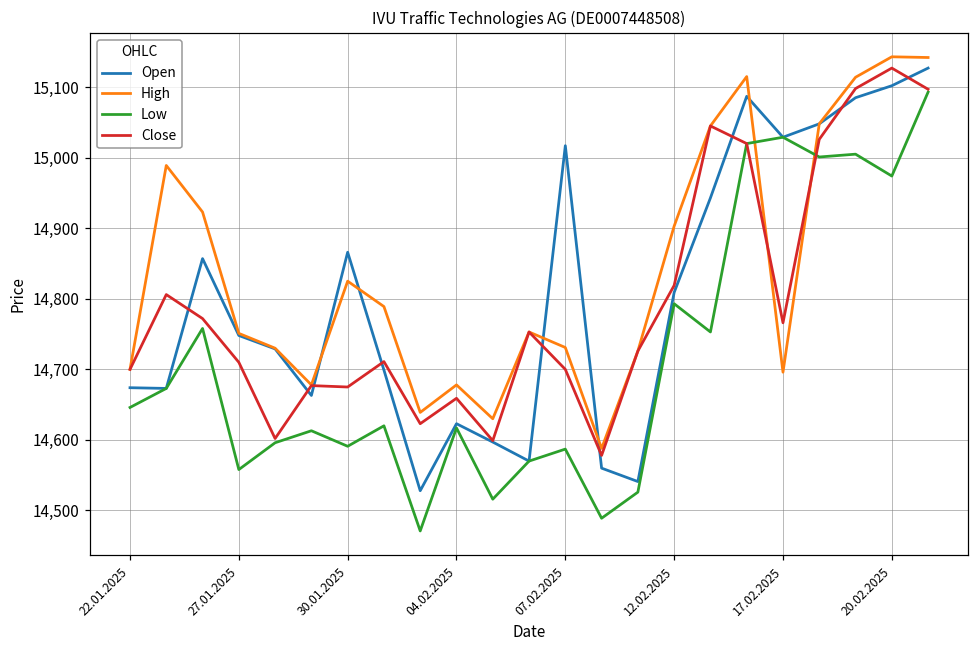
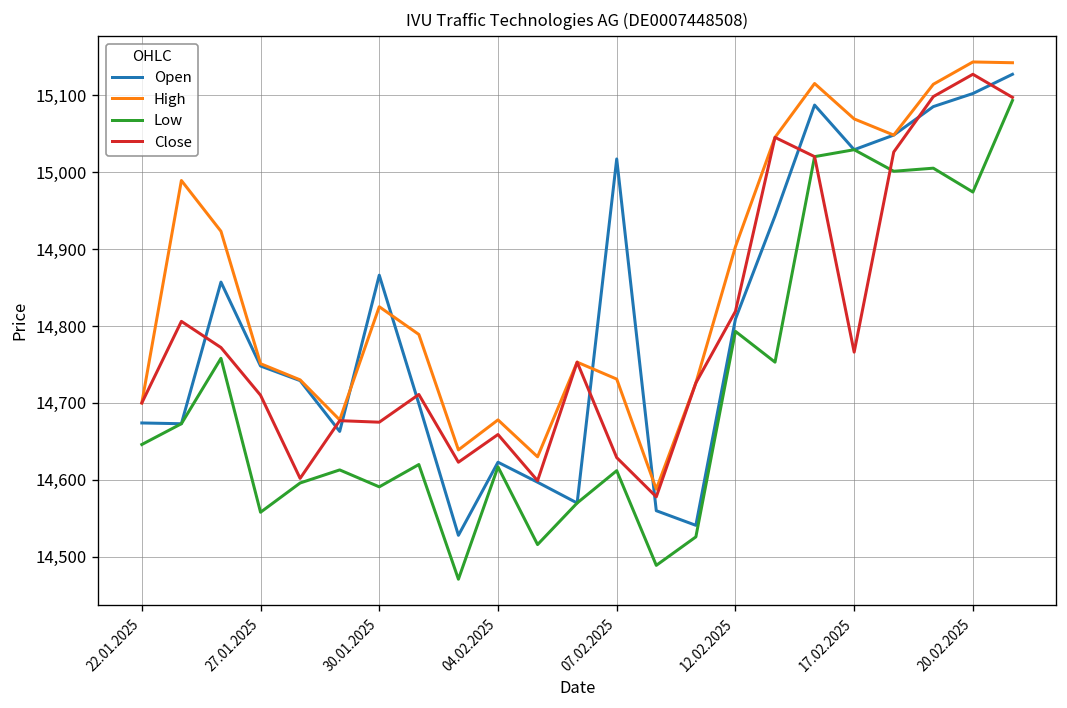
Low, 07.02.2025: 14,590 -> 14,610
Close, 07.02.2025: 14,700 -> 14,630
High, 17.02.2025: 14,700 -> 15,070
